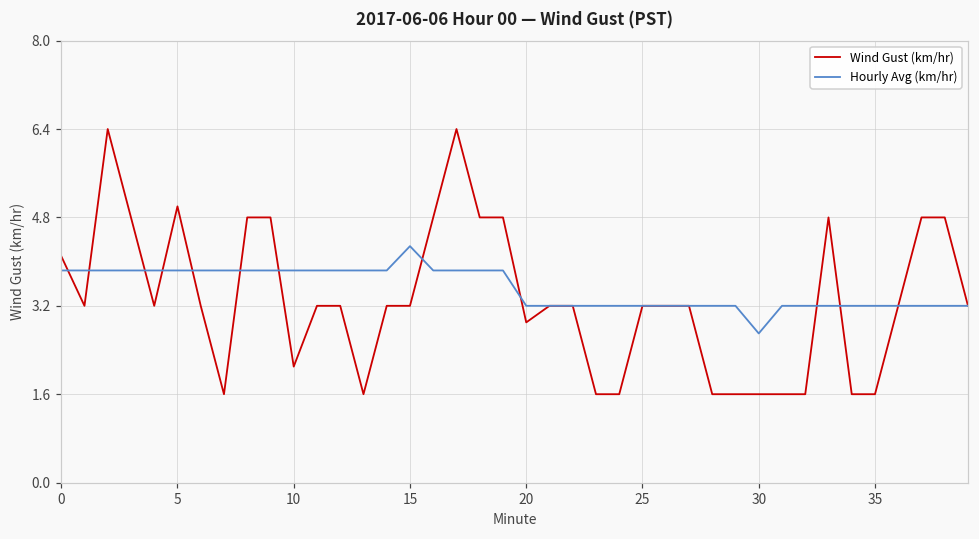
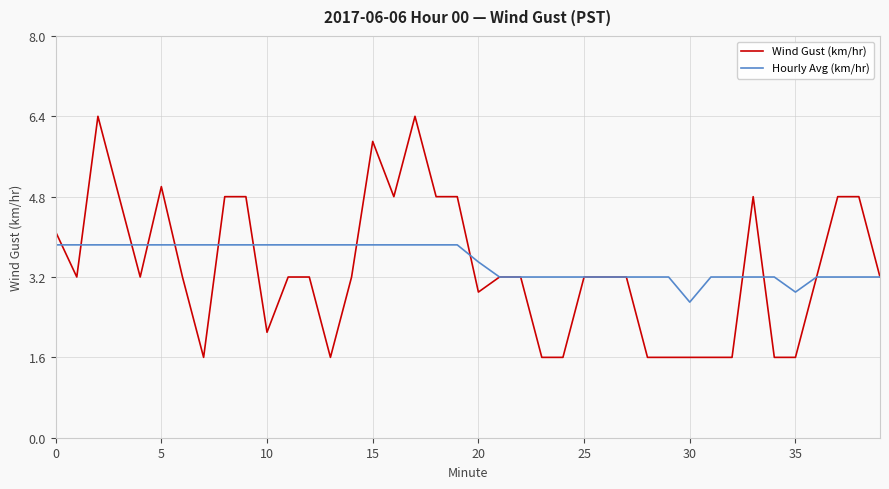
Wind Gust (km/hr), 15: 3.2 -> 5.9
Hourly Avg (km/hr), 15: 4.3 -> 3.8
Hourly Avg (km/hr), 20: 3.2 -> 3.5
Hourly Avg (km/hr), 35: 3.2 -> 2.9
